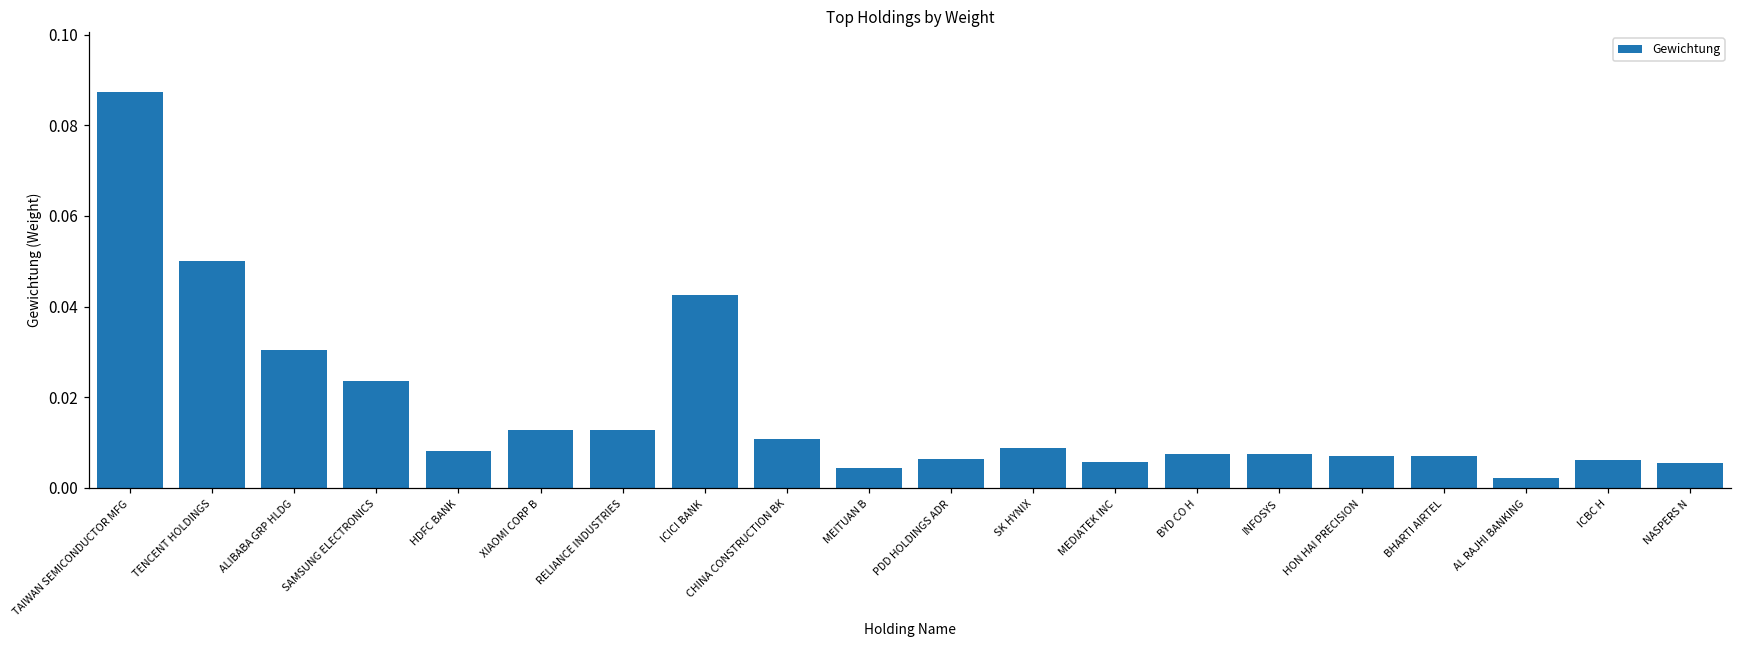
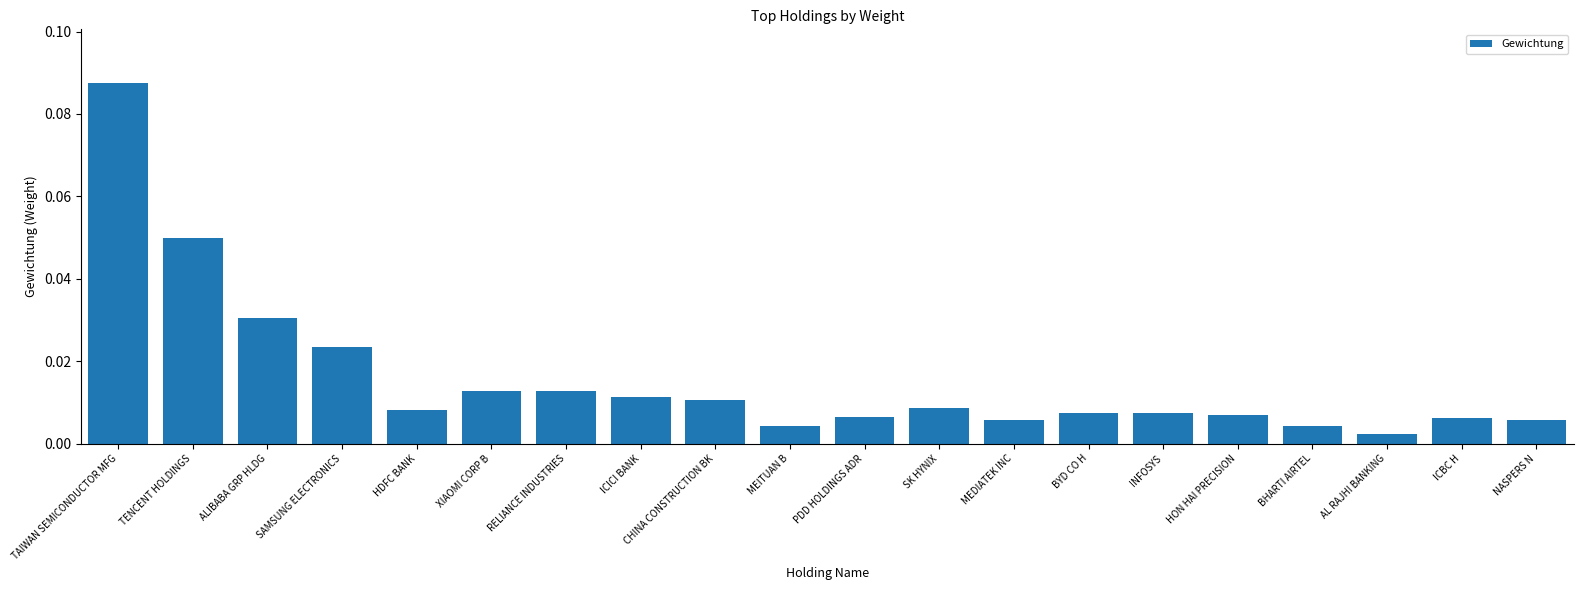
ICICI BANK: 0.043 -> 0.011
BHARTI AIRTEL: 0.007 -> 0.004
